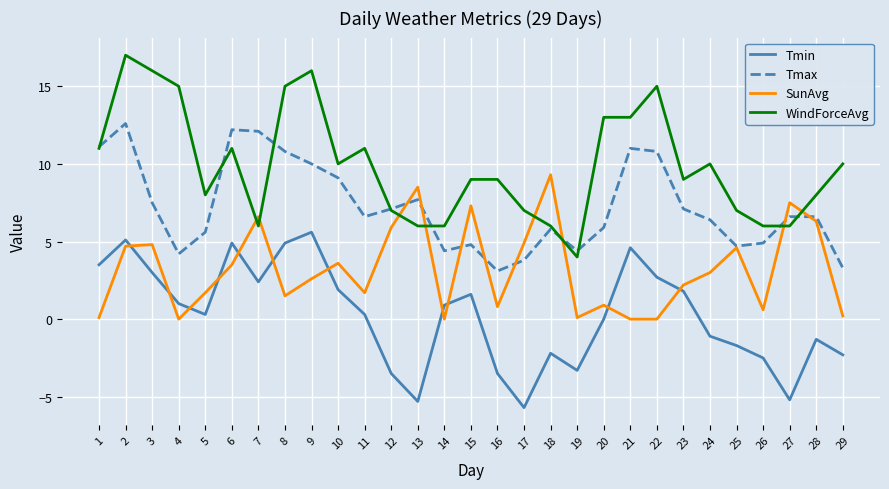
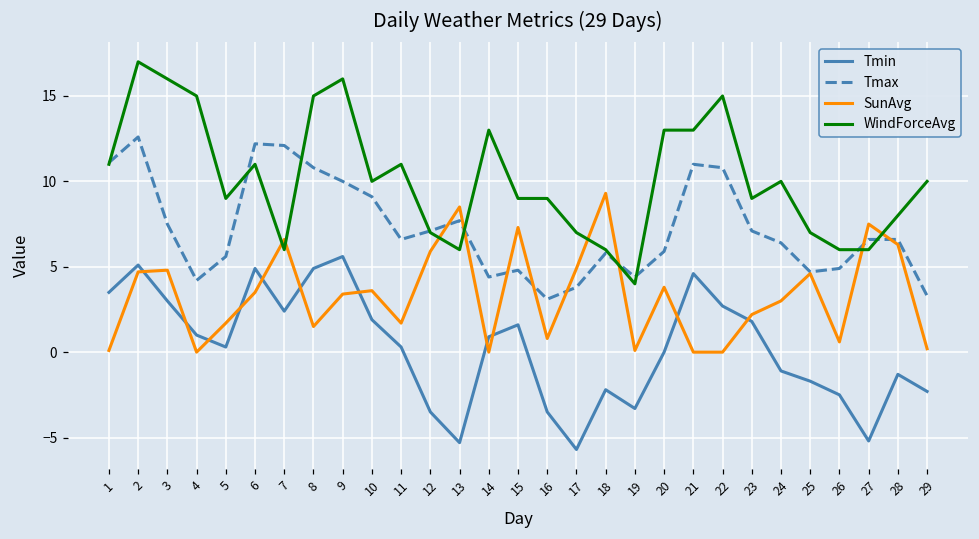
WindForceAvg, 5: 8 -> 9
SunAvg, 9: 2.6 -> 3.4
WindForceAvg, 14: 6 -> 13
SunAvg, 20: 0.9 -> 3.8
